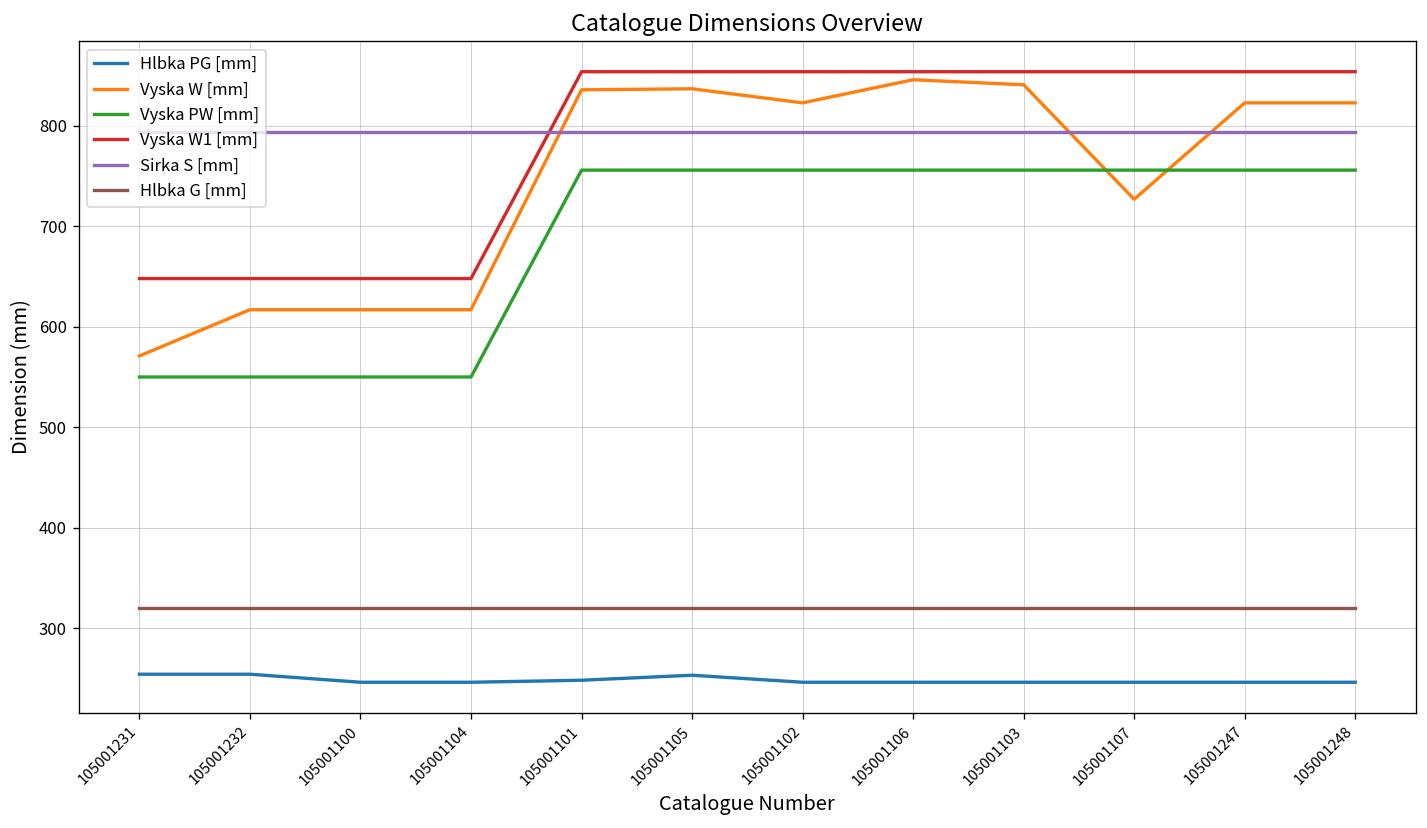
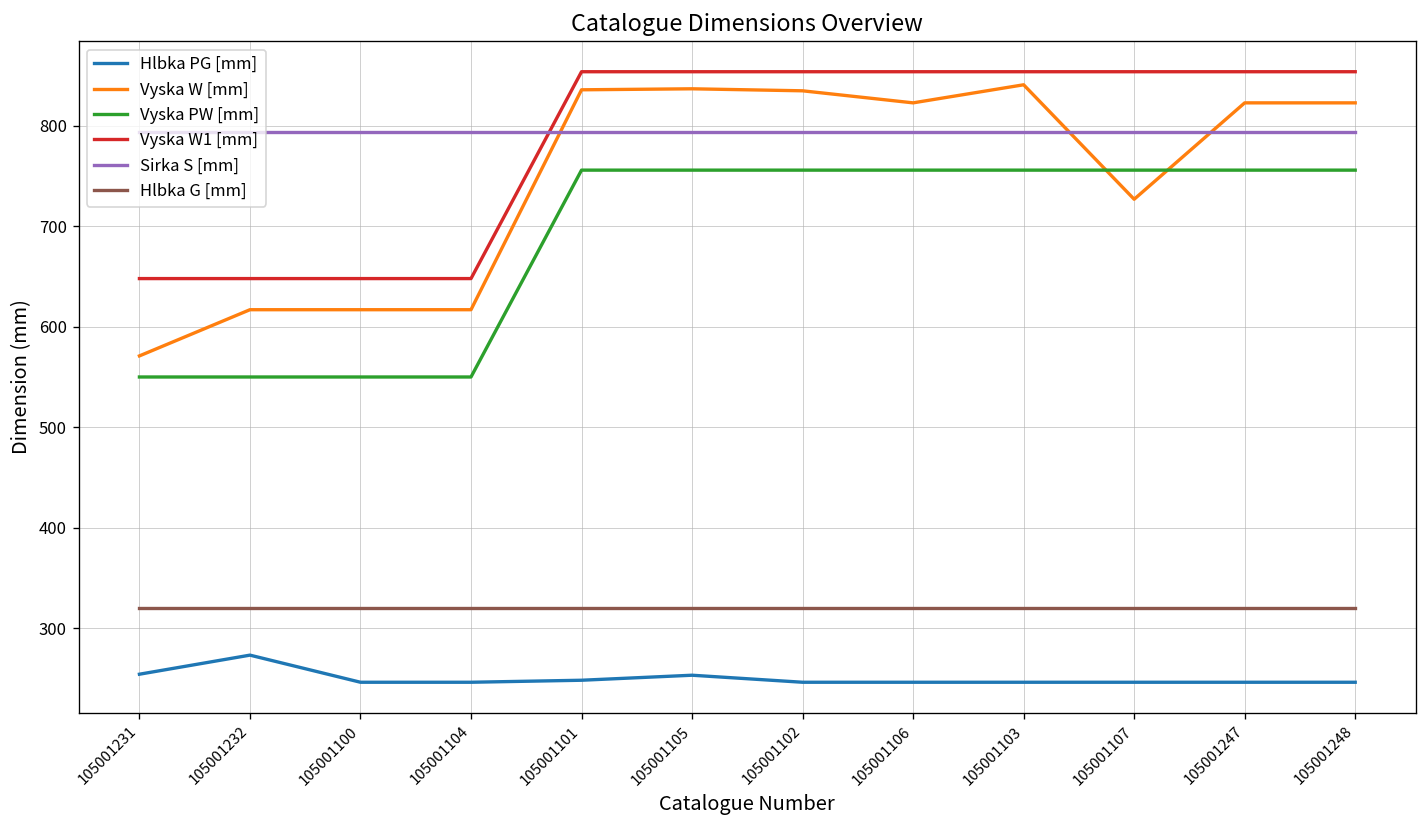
Hlbka PG [mm], 105001232: 250 -> 270
Vyska W [mm], 105001102: 820 -> 840
Vyska W [mm], 105001106: 850 -> 820
